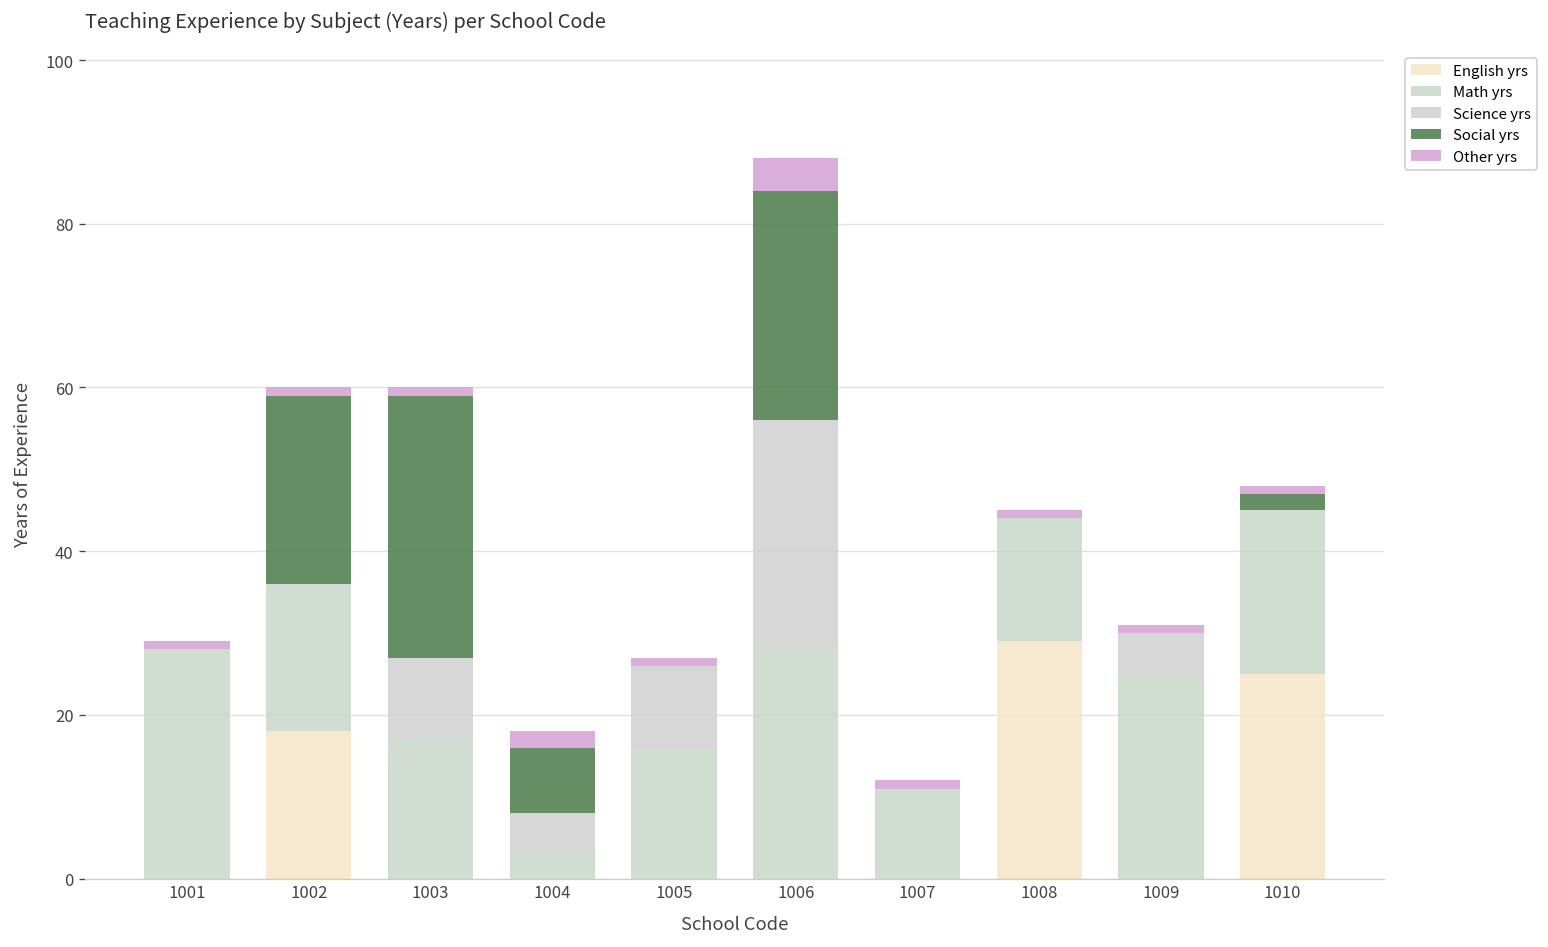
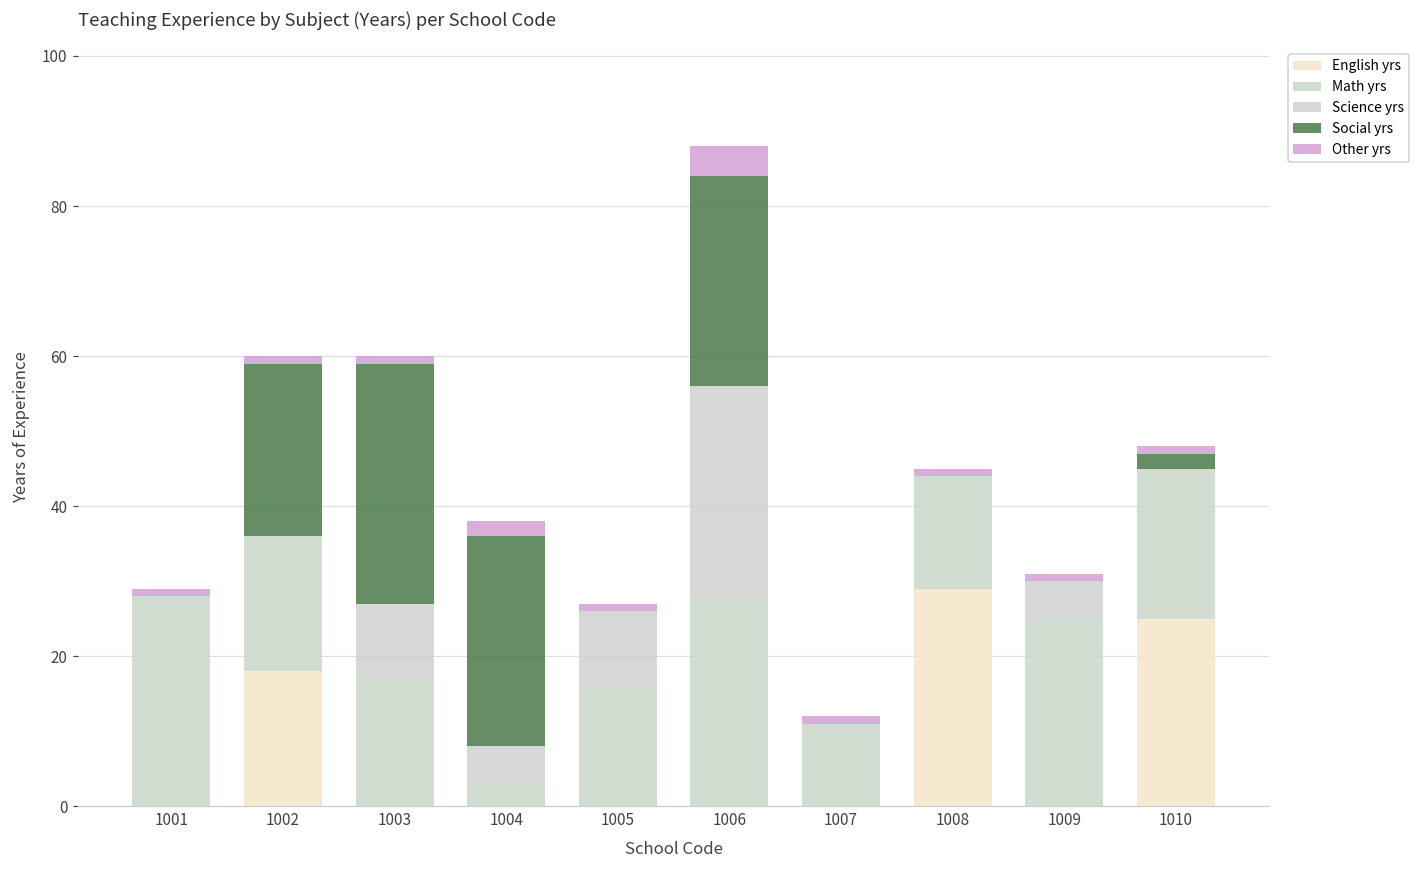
Social yrs, 1004: 8 -> 28
